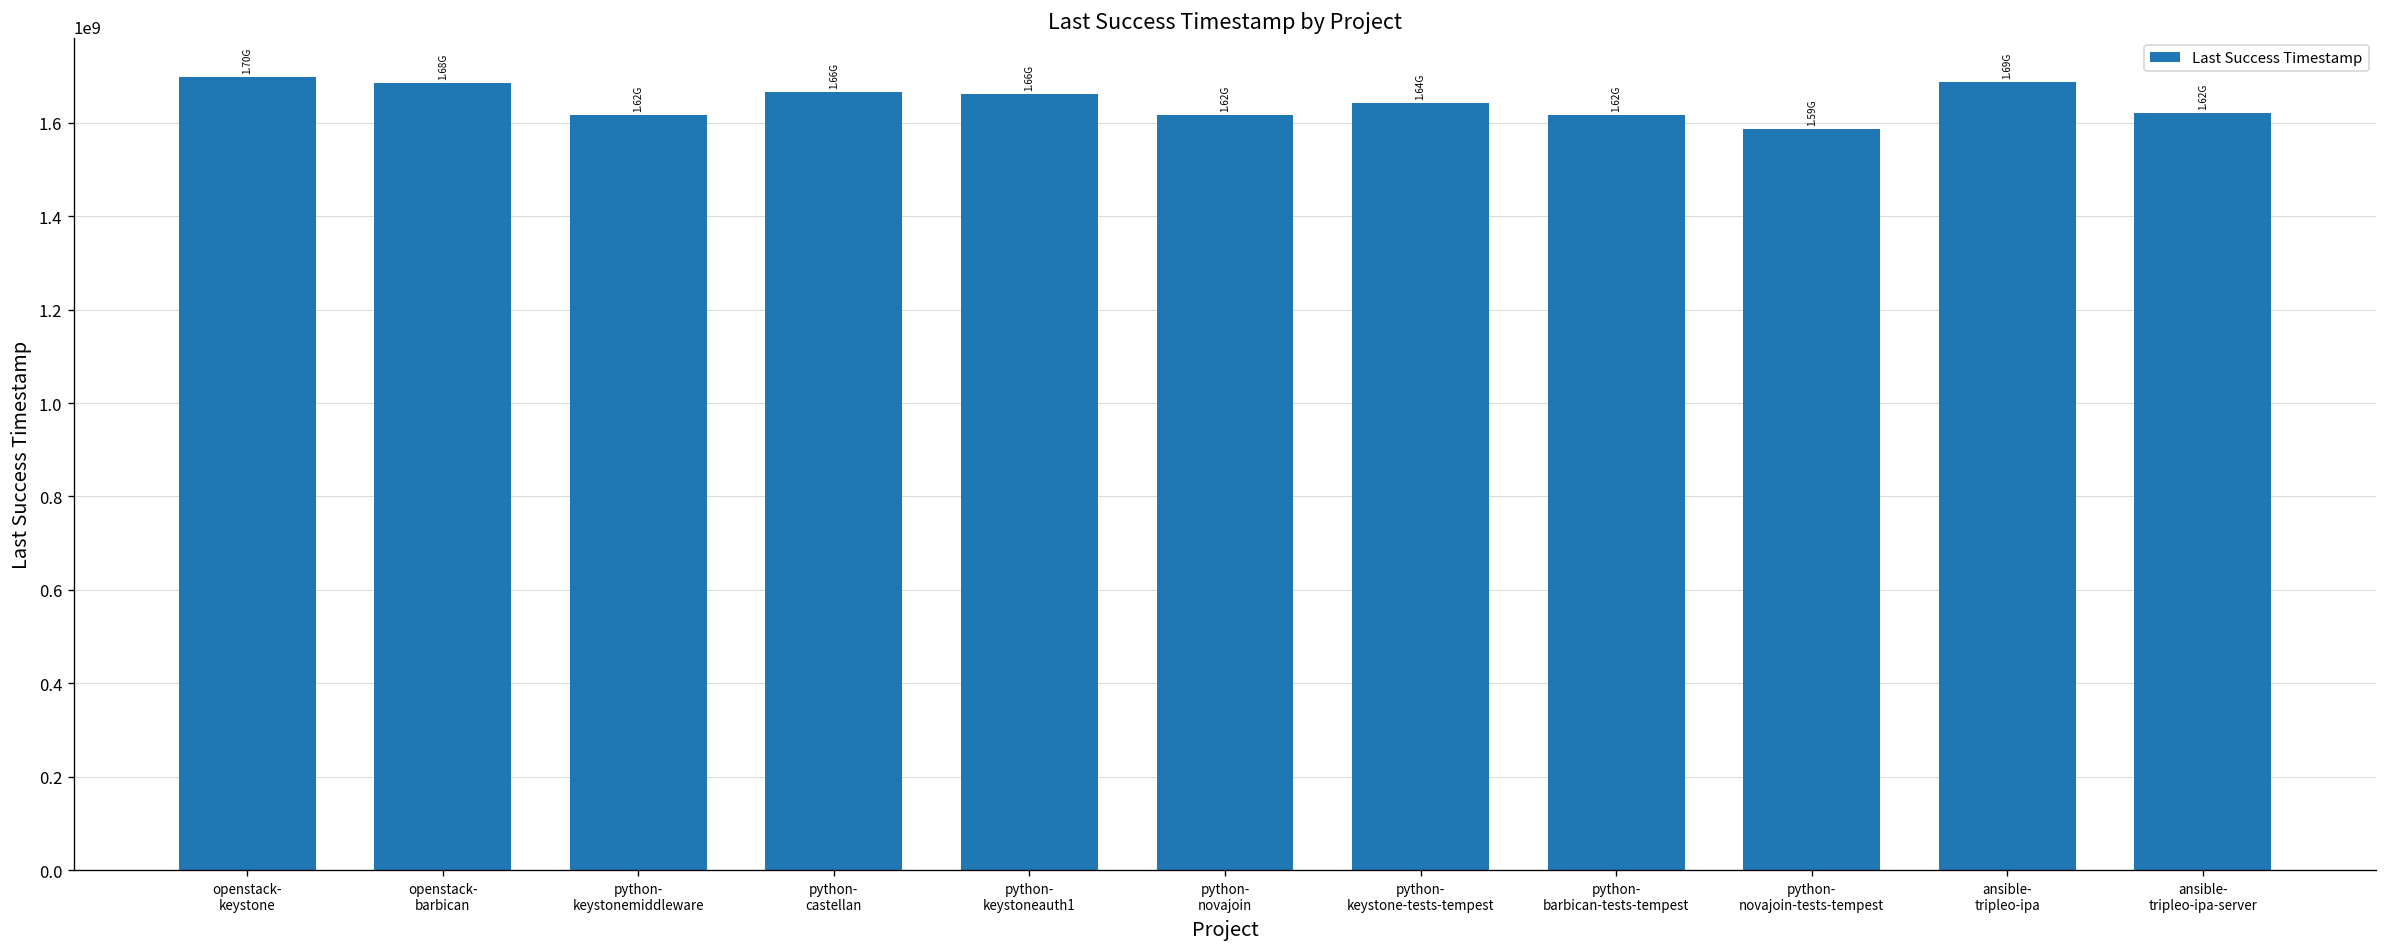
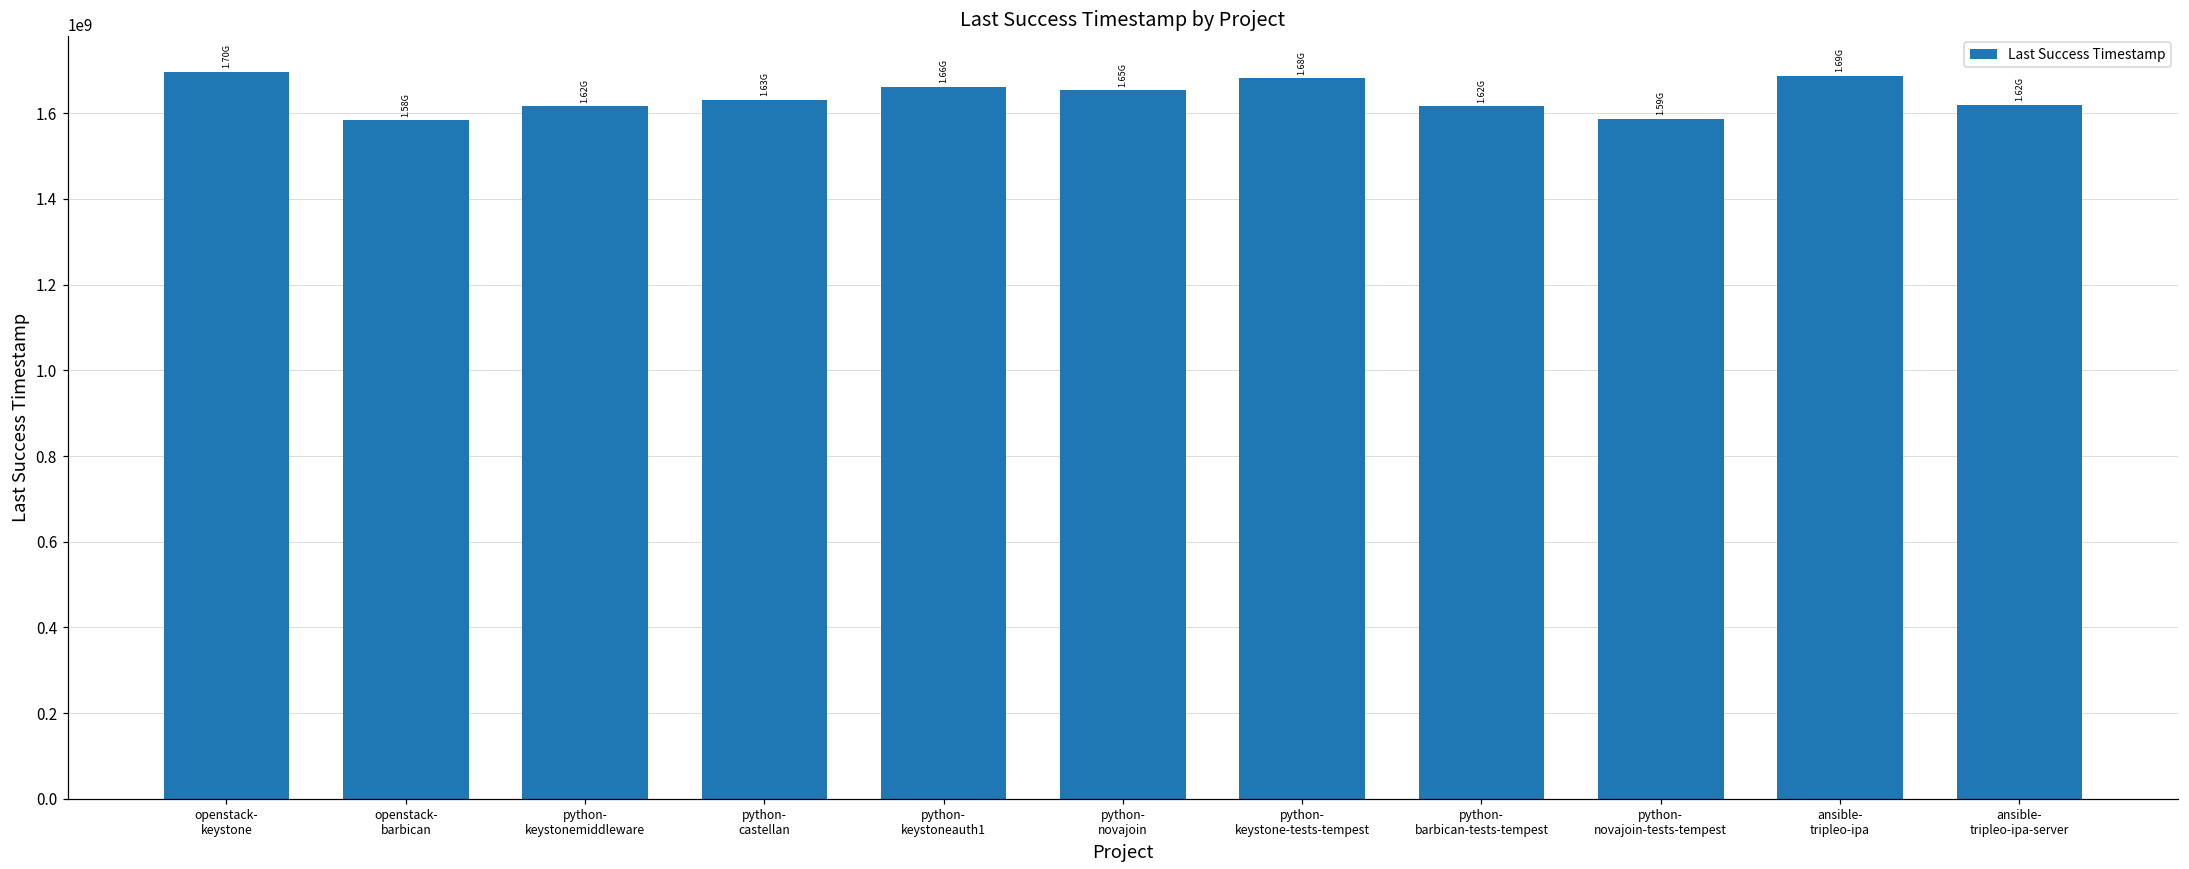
openstack- barbican: 1.68G -> 1.58G
python- castellan: 1.66G -> 1.63G
python- novajoin: 1.62G -> 1.65G
python- keystone-tests-tempest: 1.64G -> 1.68G
